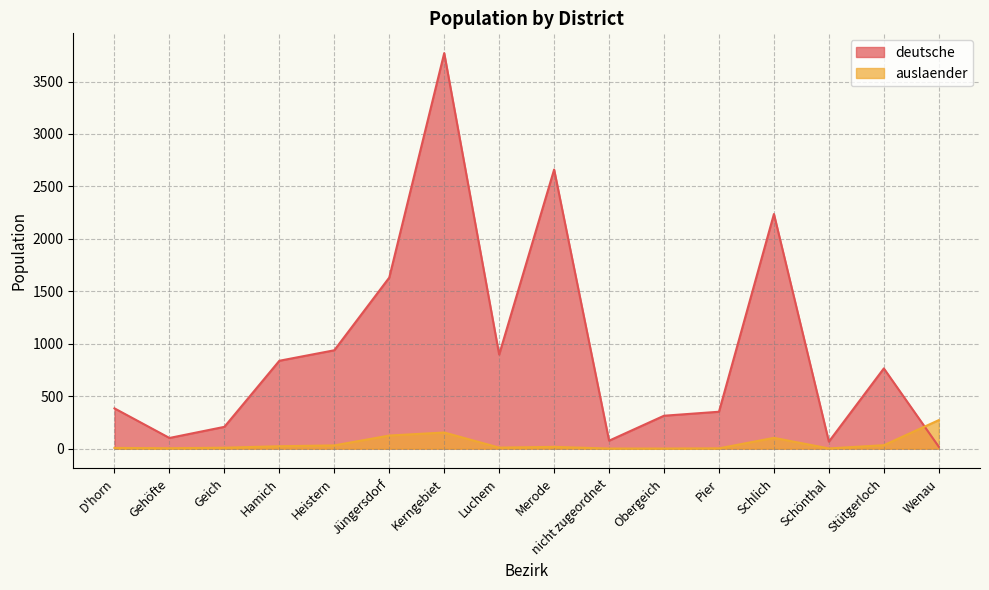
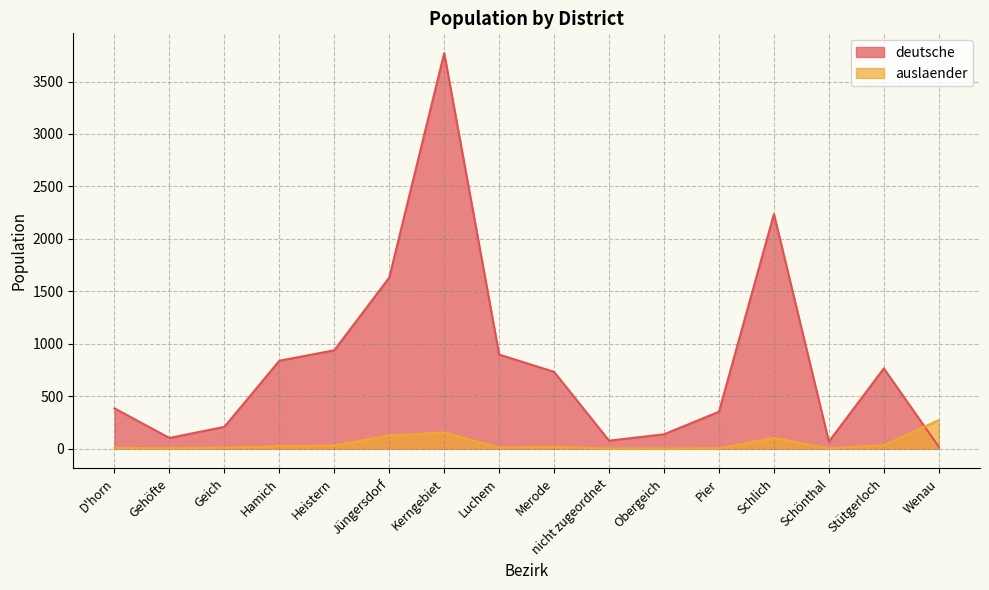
deutsche, Merode: 2660 -> 730
deutsche, Obergeich: 310 -> 140
